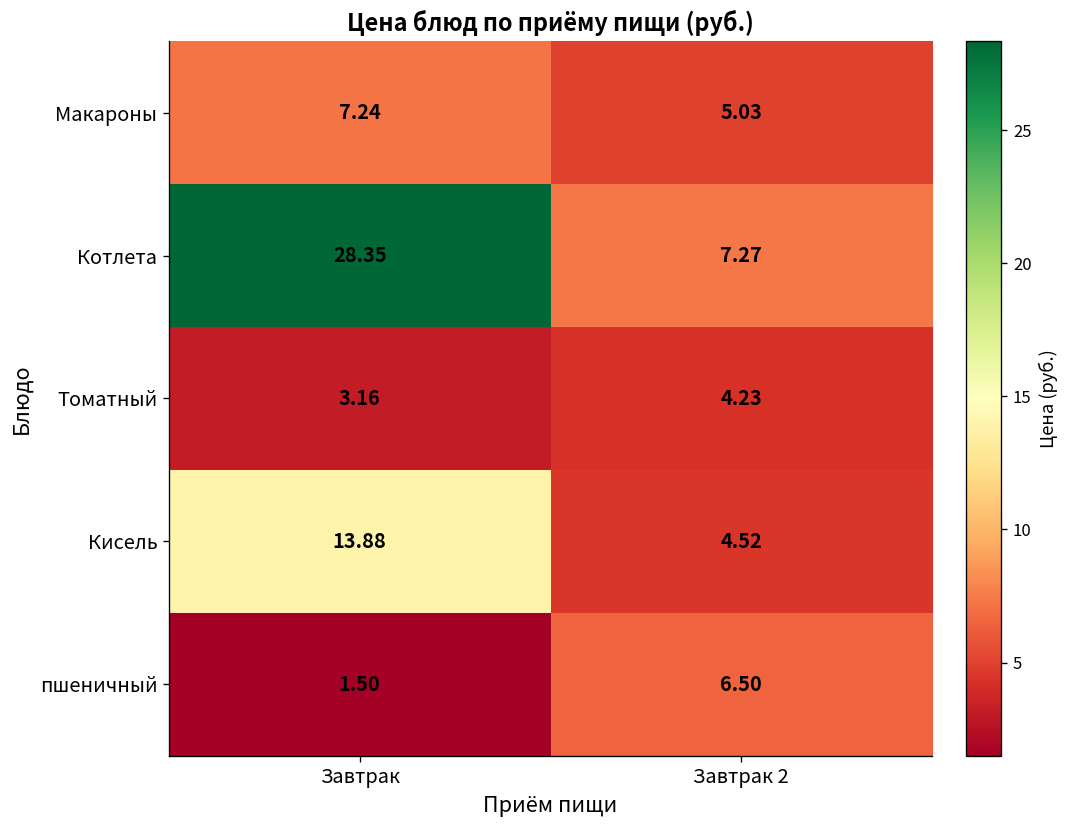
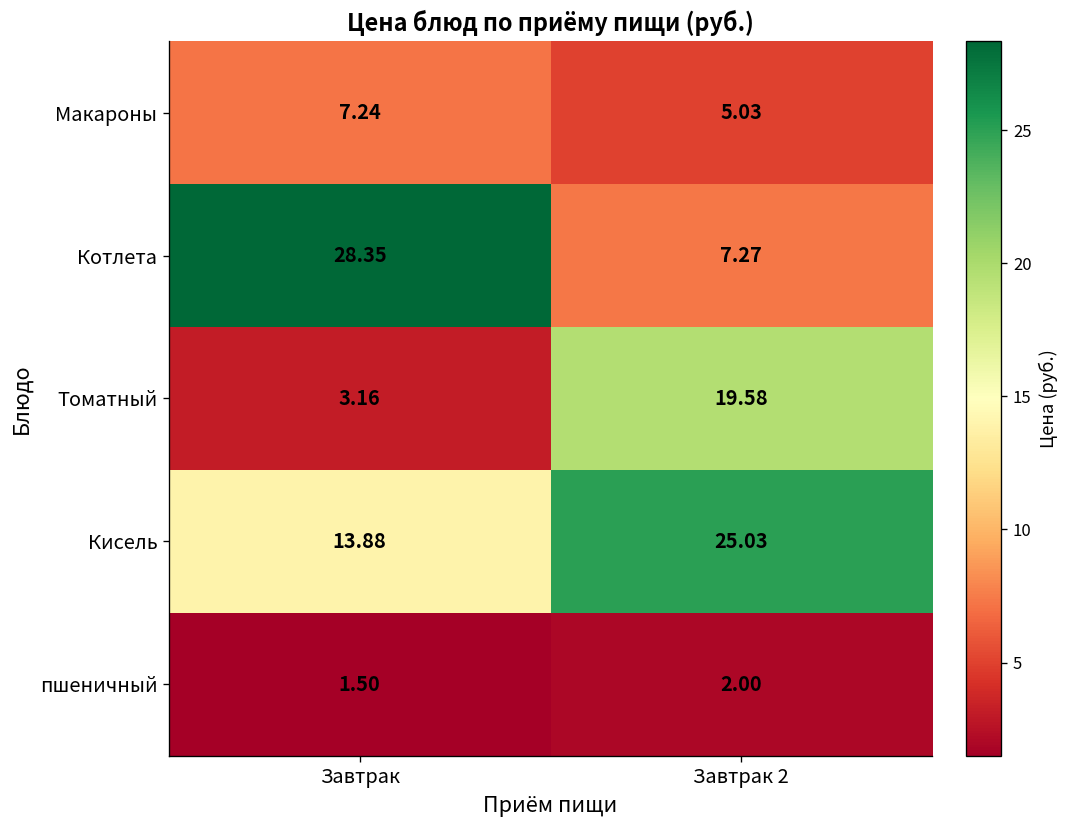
Томатный, Завтрак 2: 4.23 -> 19.58
Кисель, Завтрак 2: 4.52 -> 25.03
пшеничный, Завтрак 2: 6.50 -> 2.00
